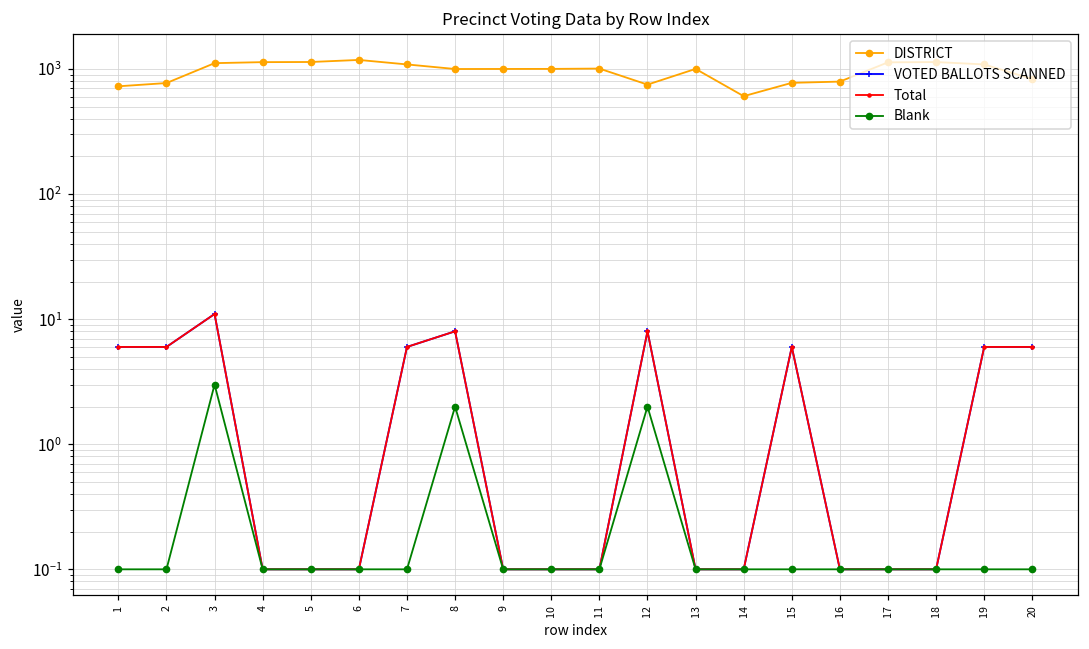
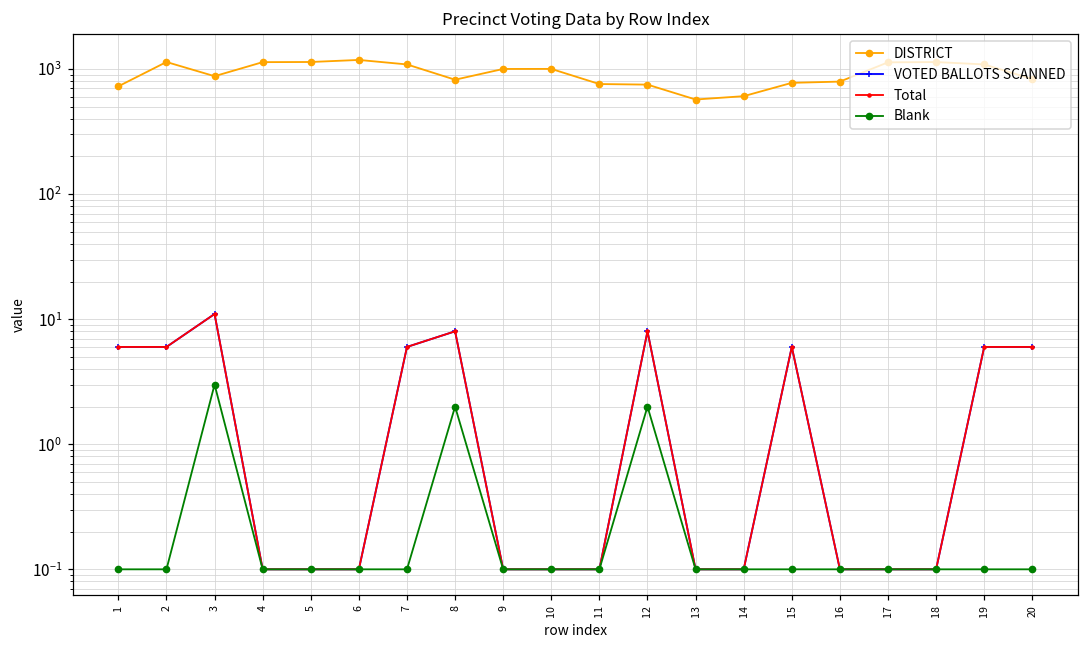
DISTRICT, 2: 800 -> 1100
DISTRICT, 3: 1100 -> 900
DISTRICT, 8: 1000 -> 800
DISTRICT, 11: 1000 -> 800
DISTRICT, 13: 1000 -> 600
